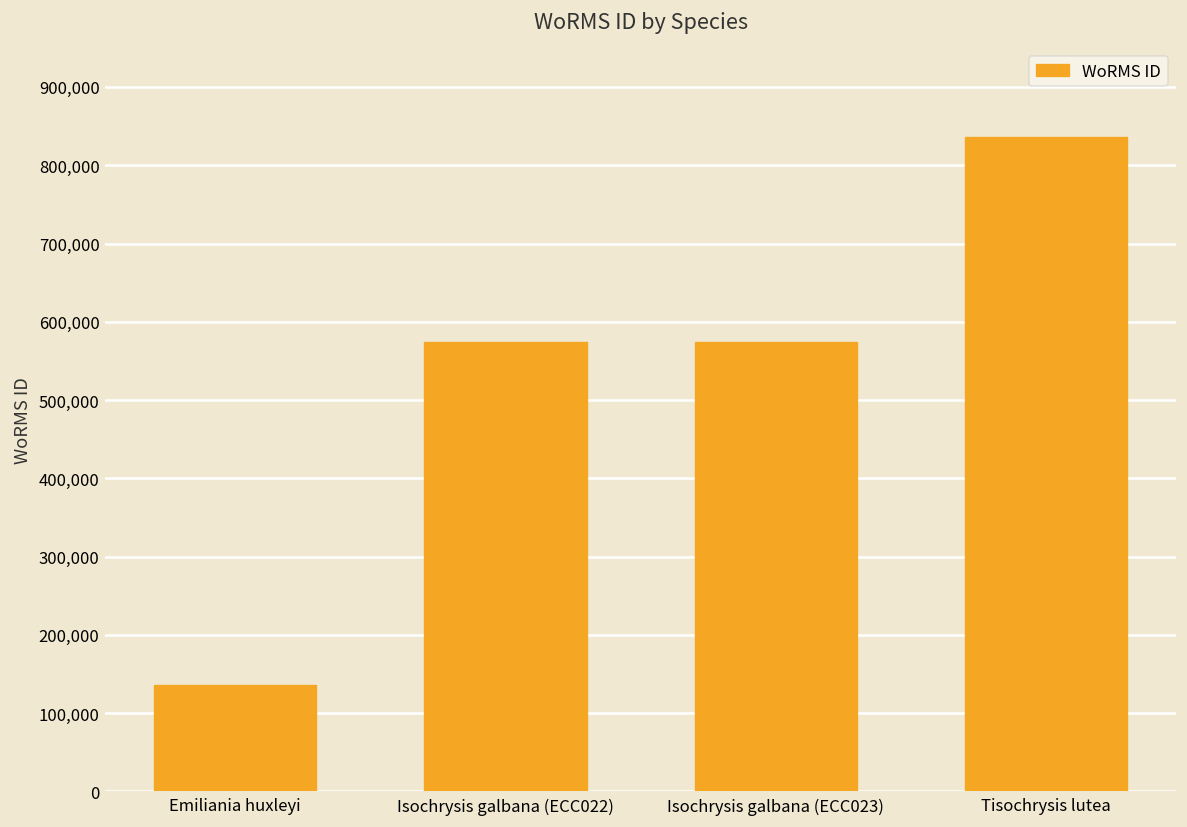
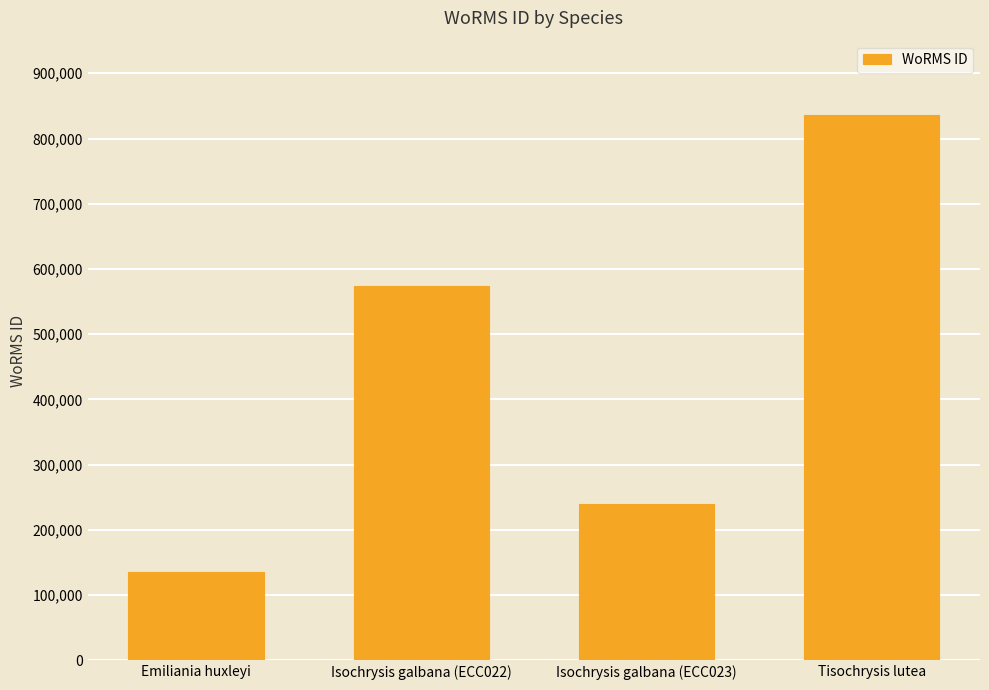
Isochrysis galbana (ECC023): 570,000 -> 240,000
